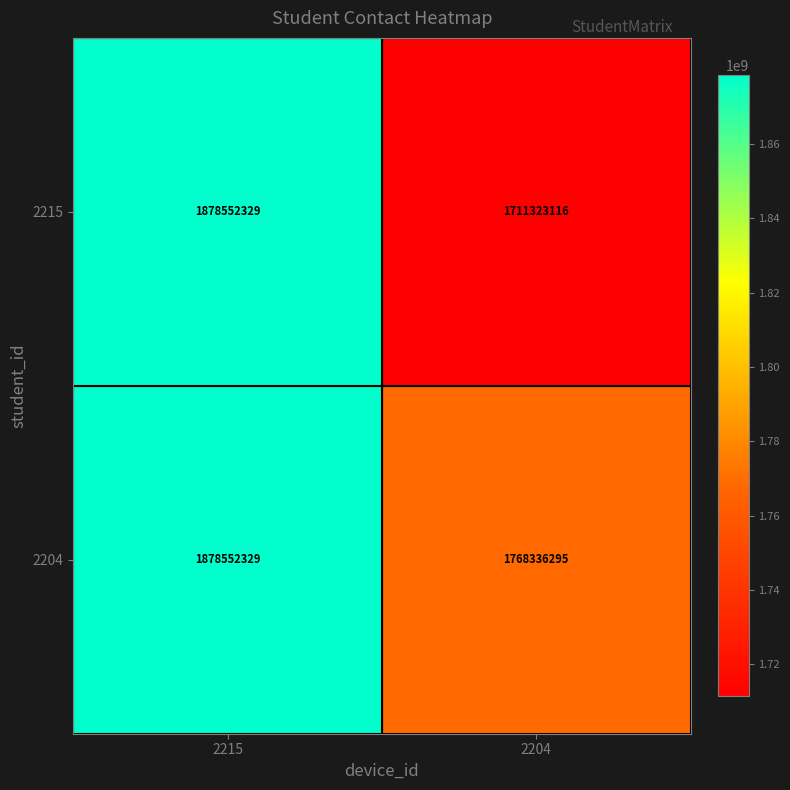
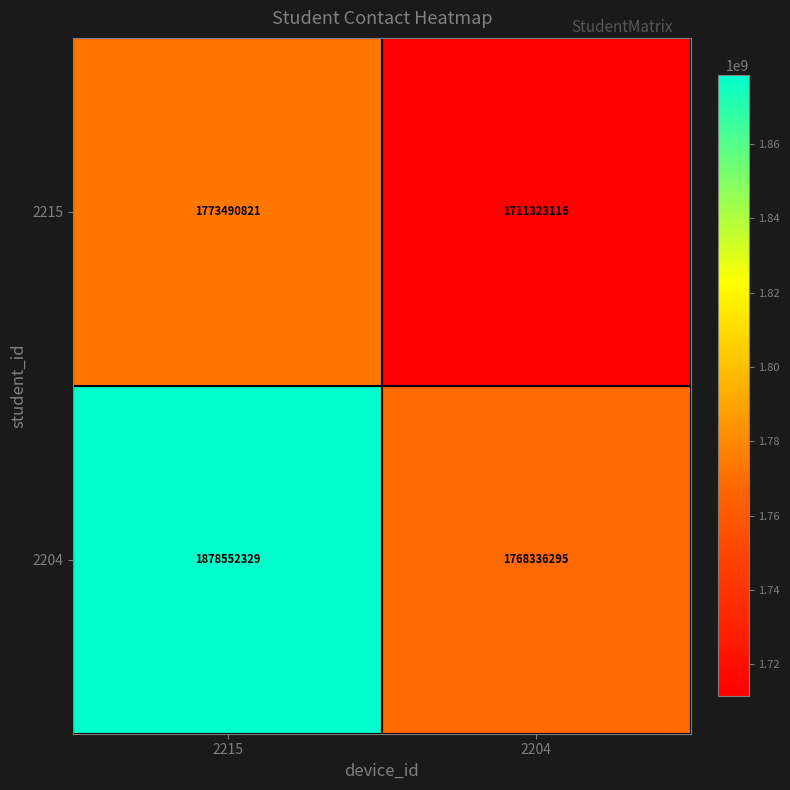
2215, 2215: 1878552329 -> 1773490821
